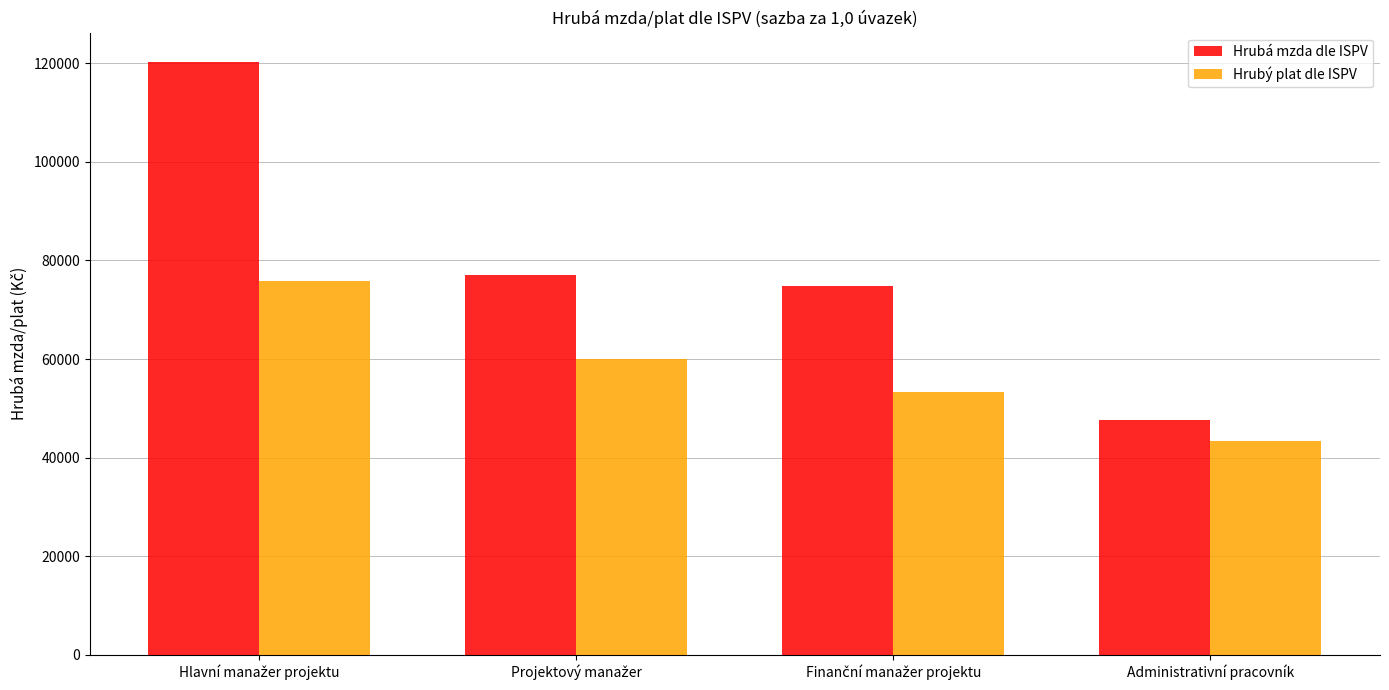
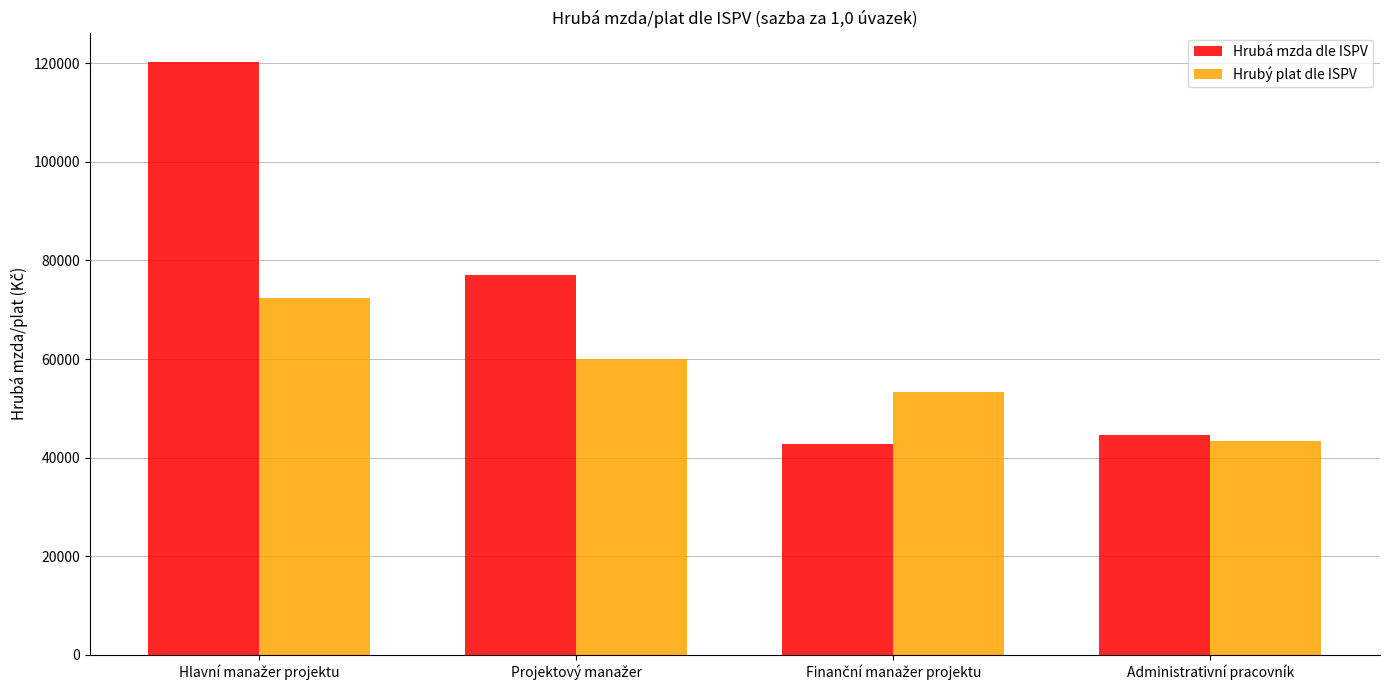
Hrubý plat dle ISPV, Hlavní manažer projektu: 76000 -> 72000
Hrubá mzda dle ISPV, Finanční manažer projektu: 75000 -> 43000
Hrubá mzda dle ISPV, Administrativní pracovník: 48000 -> 45000
